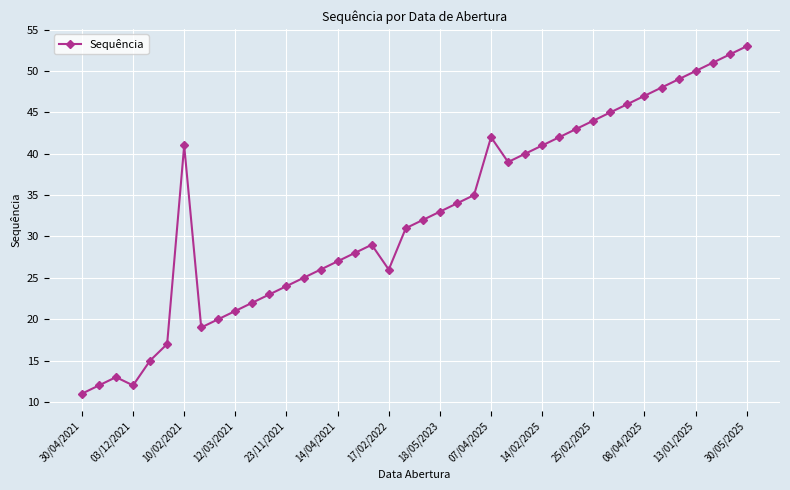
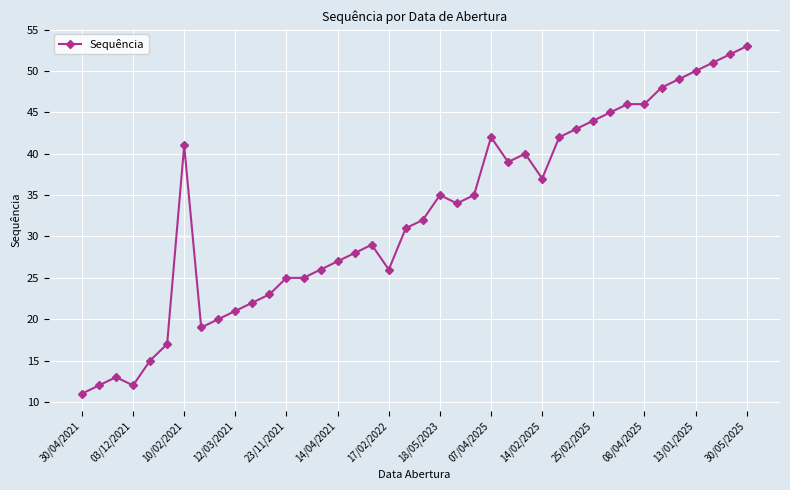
23/11/2021: 24 -> 25
18/05/2023: 33 -> 35
14/02/2025: 41 -> 37
08/04/2025: 47 -> 46
